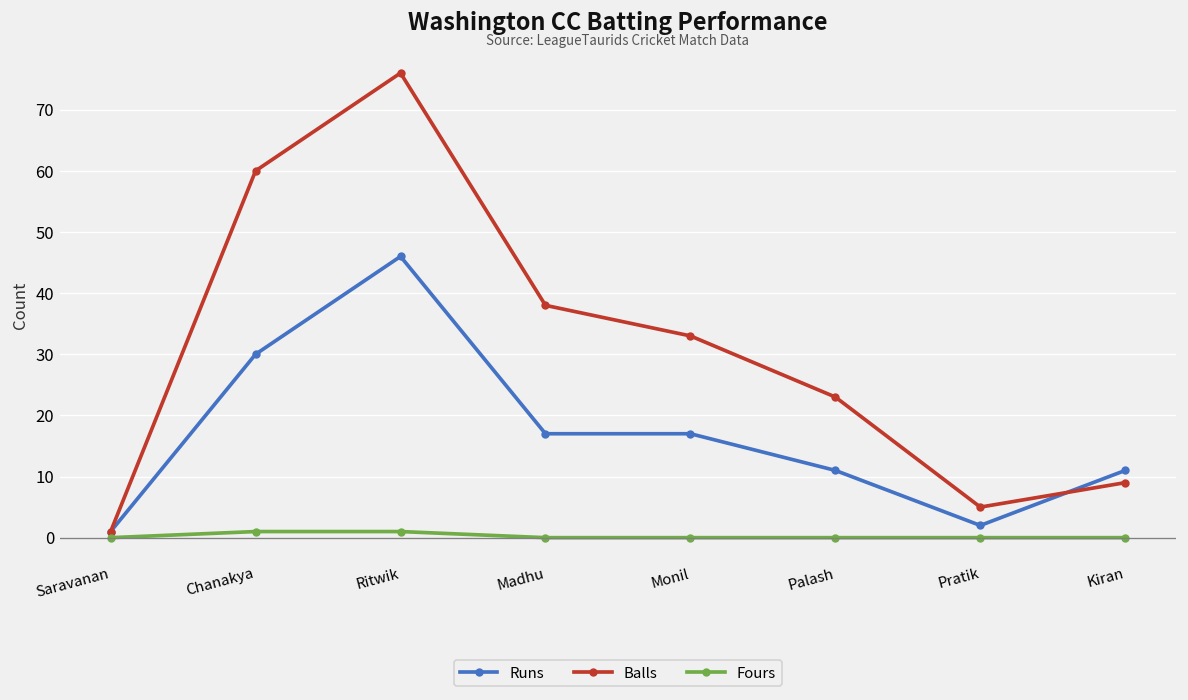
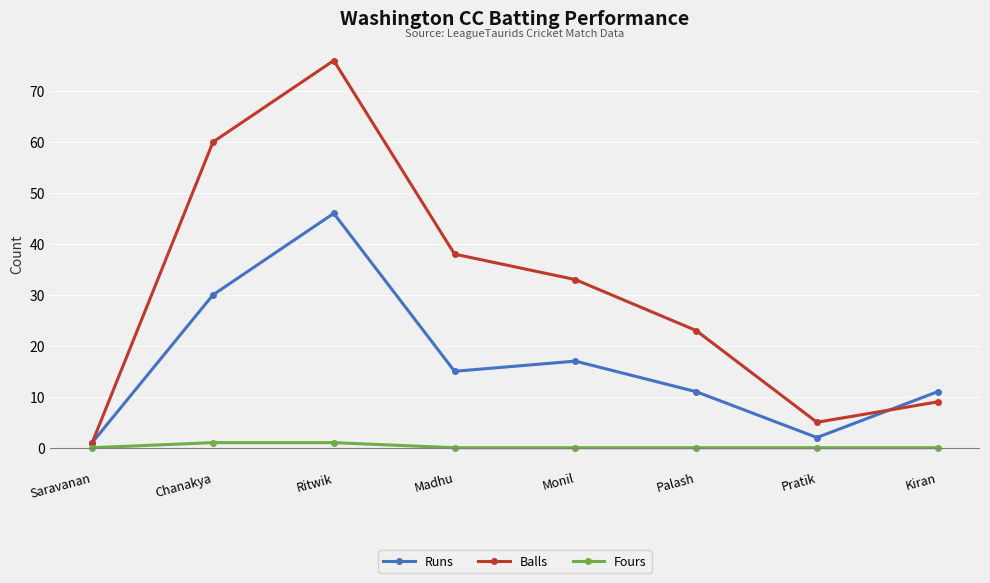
Runs, Madhu: 17 -> 15
